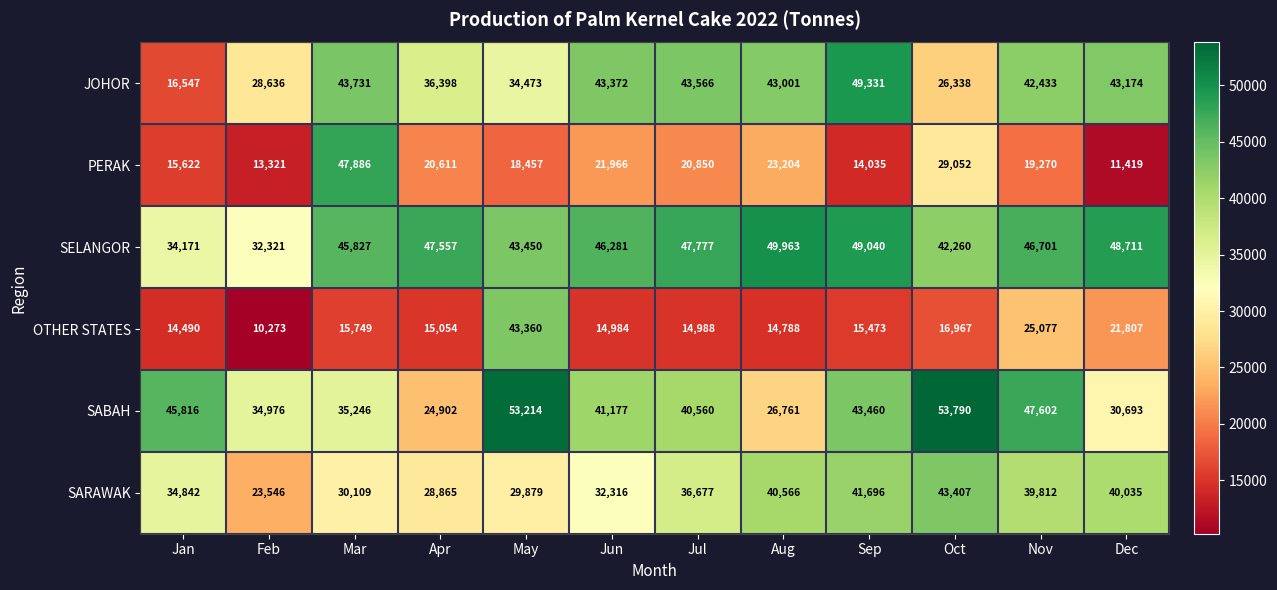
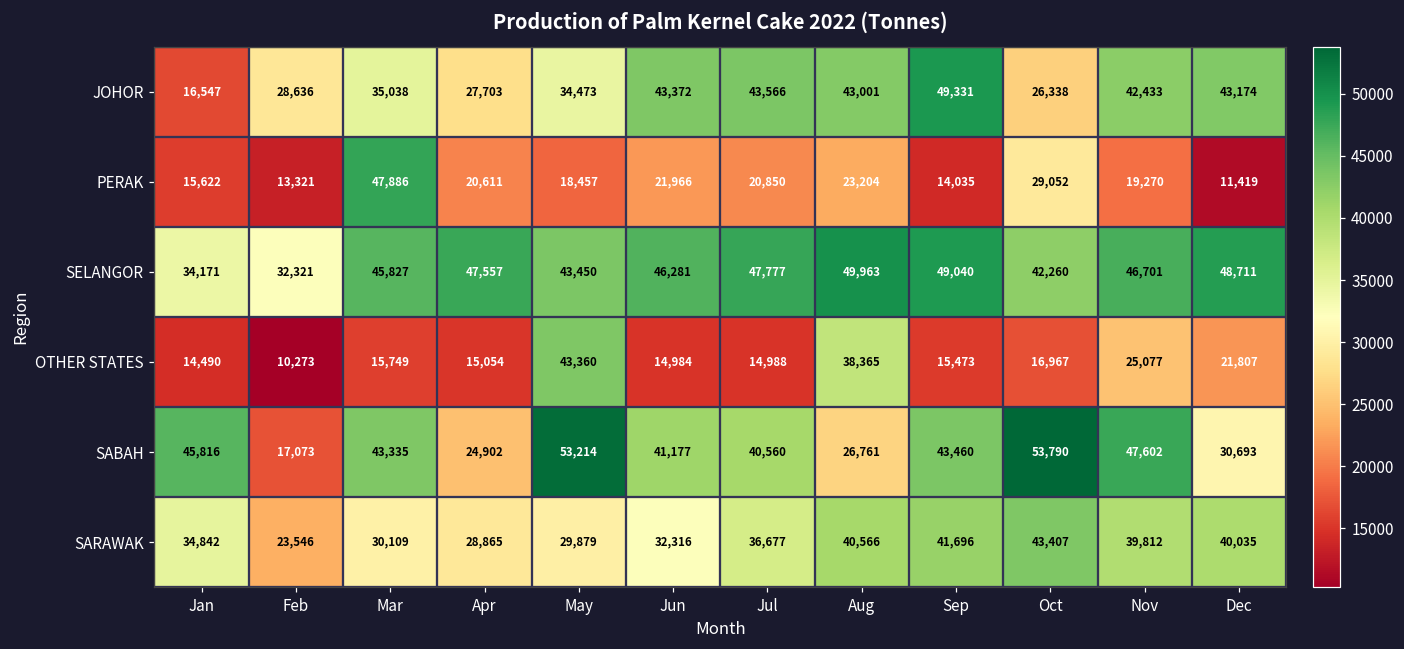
JOHOR, Mar: 43,731 -> 35,038
JOHOR, Apr: 36,398 -> 27,703
OTHER STATES, Aug: 14,788 -> 38,365
SABAH, Feb: 34,976 -> 17,073
SABAH, Mar: 35,246 -> 43,335
